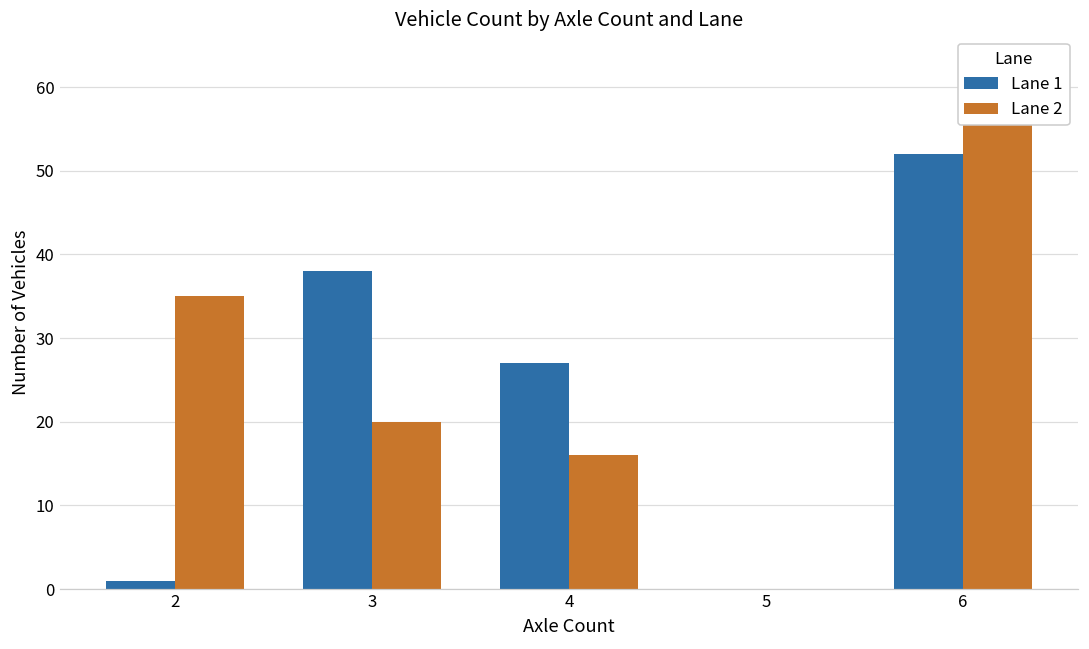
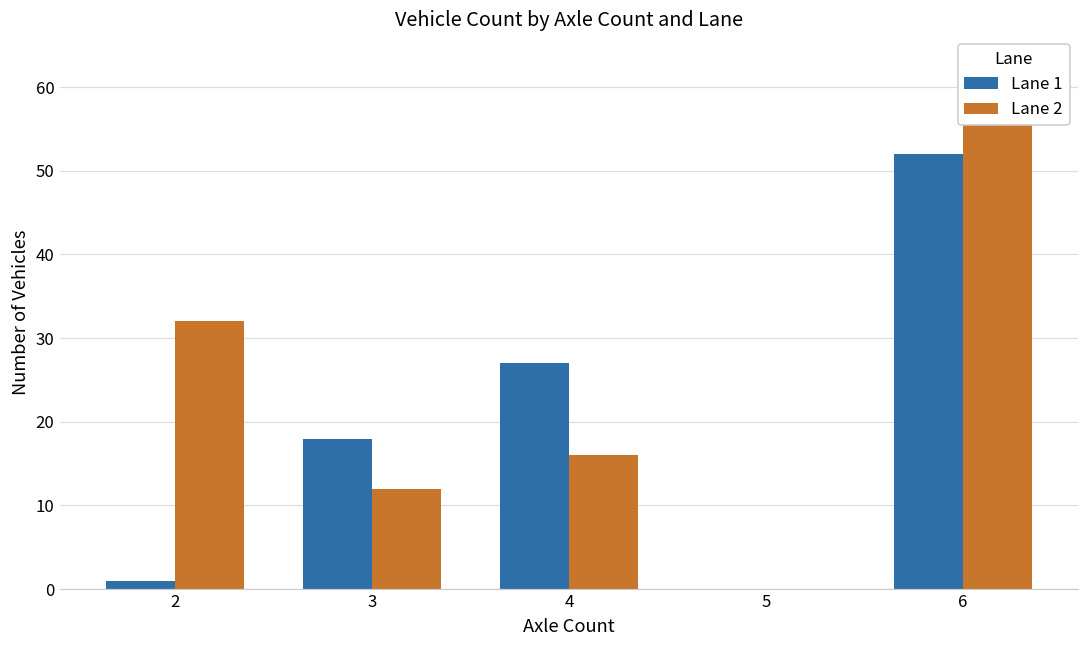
Lane 2, 2: 35 -> 32
Lane 1, 3: 38 -> 18
Lane 2, 3: 20 -> 12
